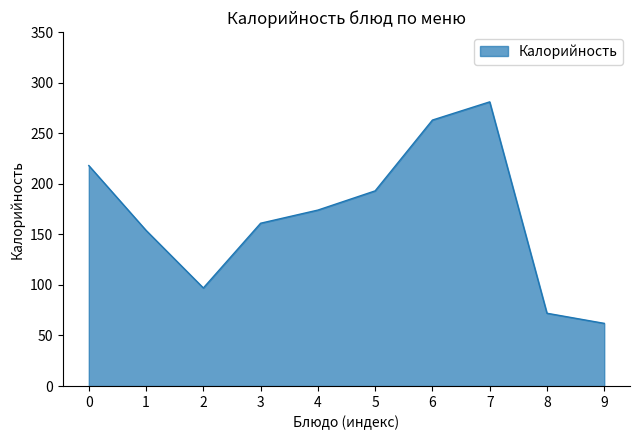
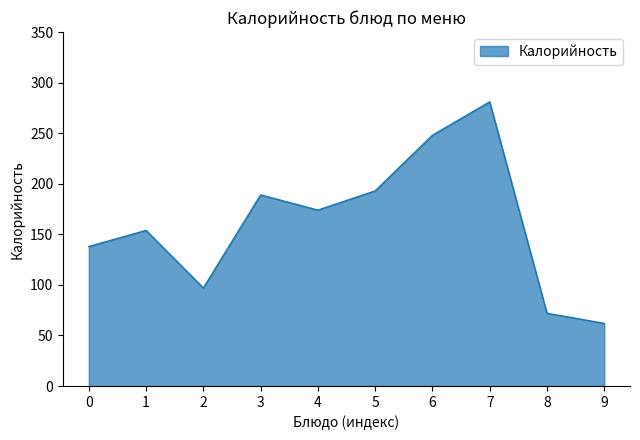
0: 218 -> 138
3: 161 -> 189
6: 263 -> 248
